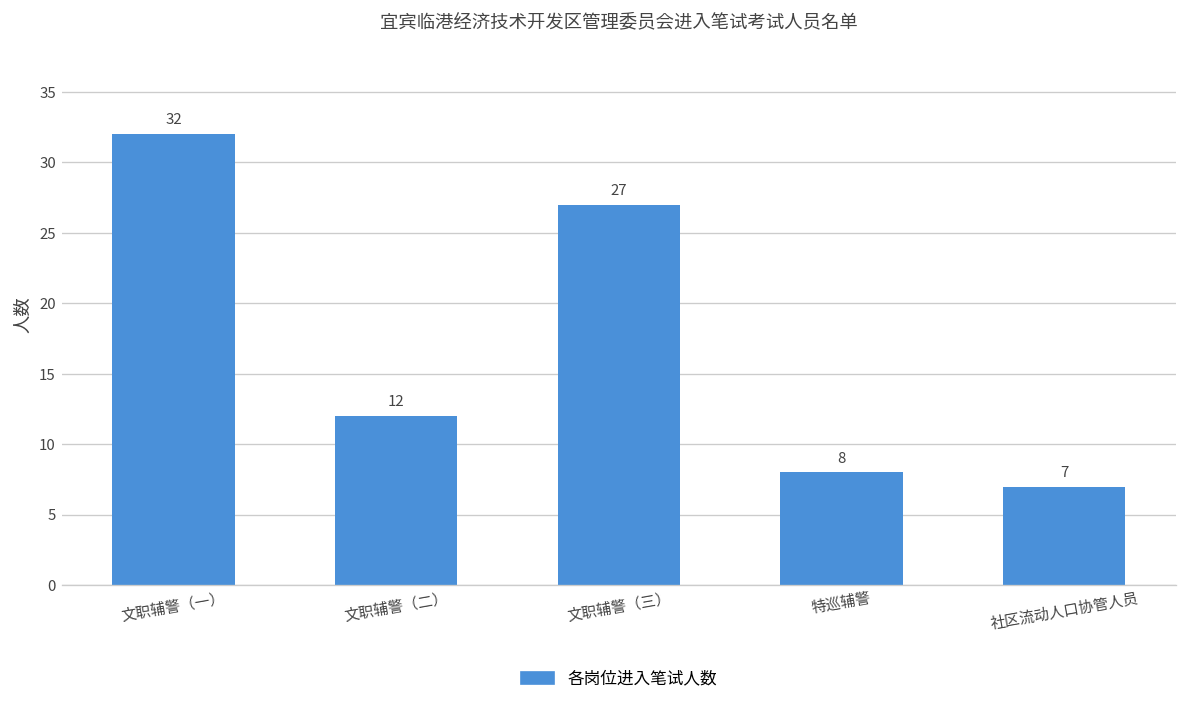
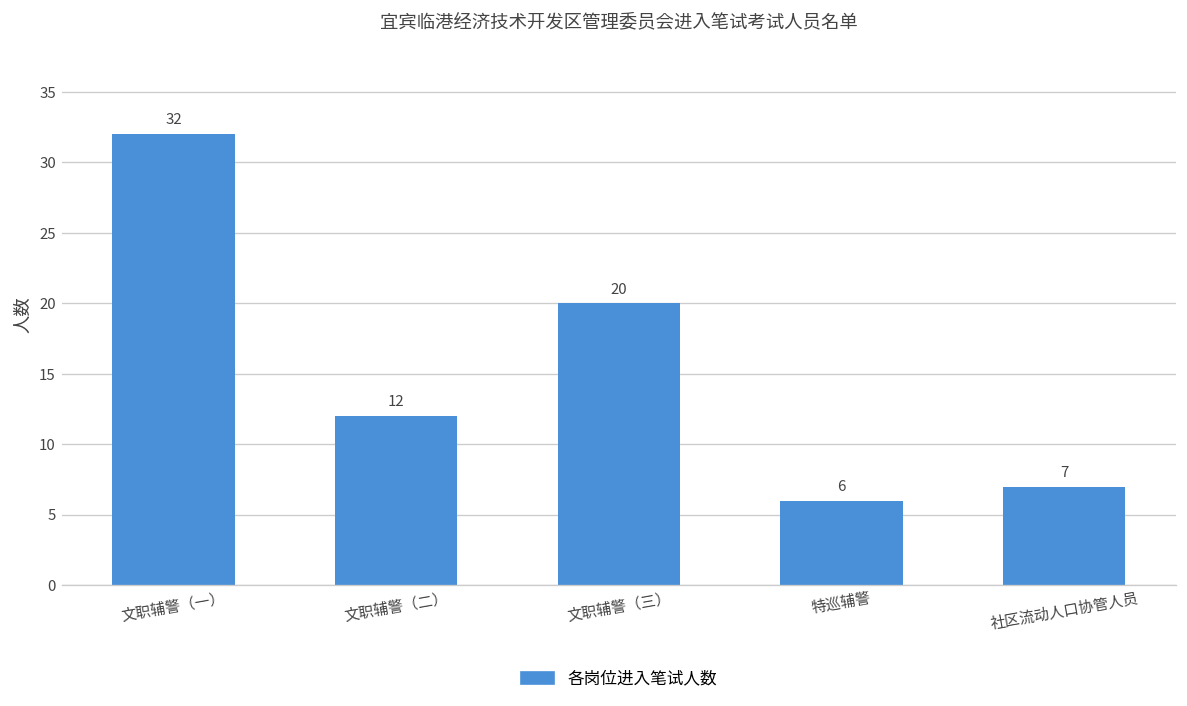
文职辅警（三）: 27 -> 20
特巡辅警: 8 -> 6
